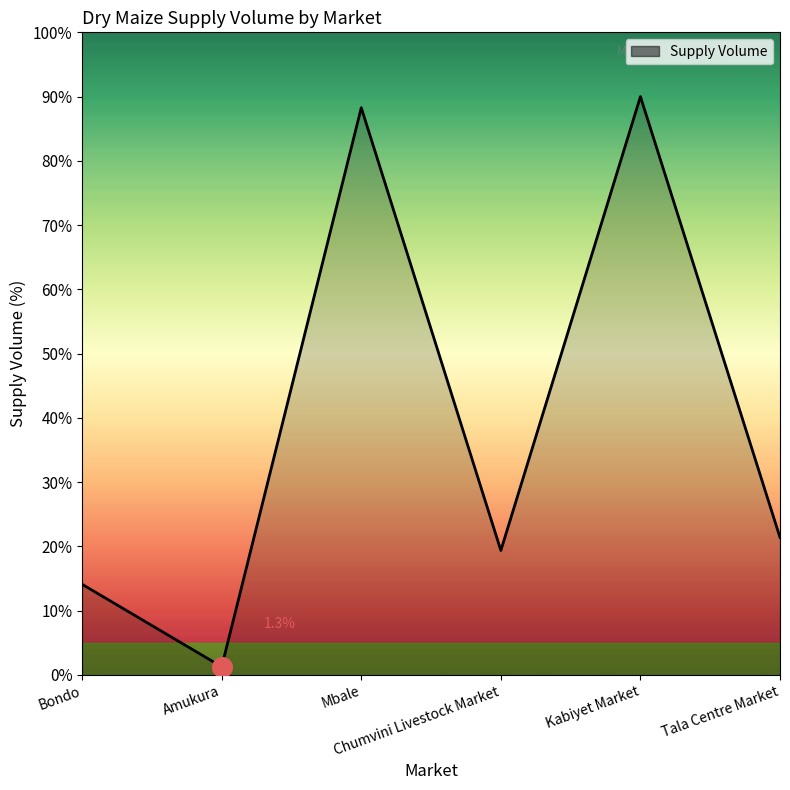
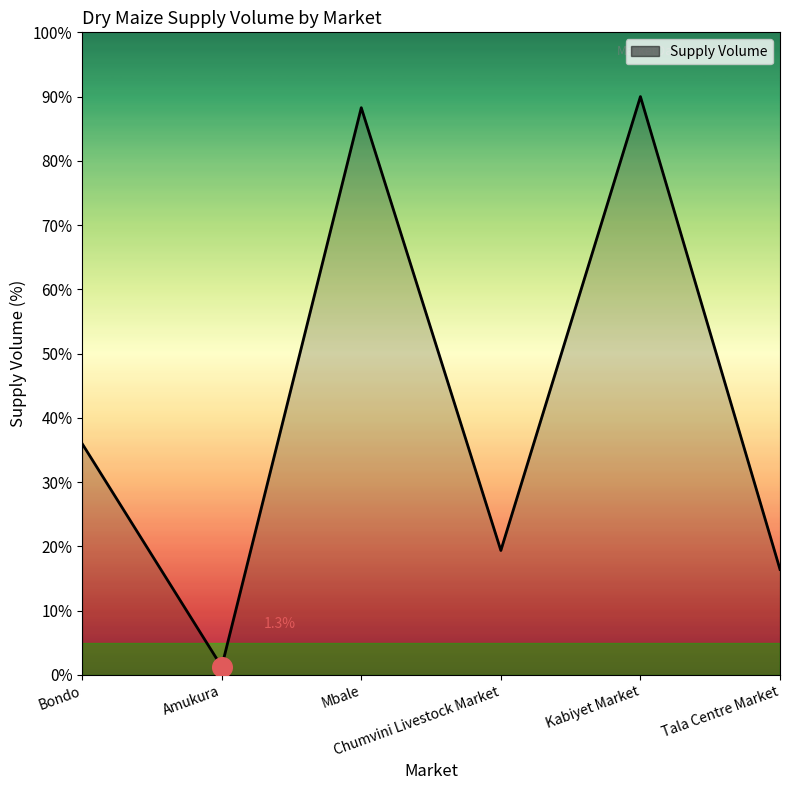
Supply Volume, Bondo: 14% -> 36%
Supply Volume, Tala Centre Market: 21% -> 16%
